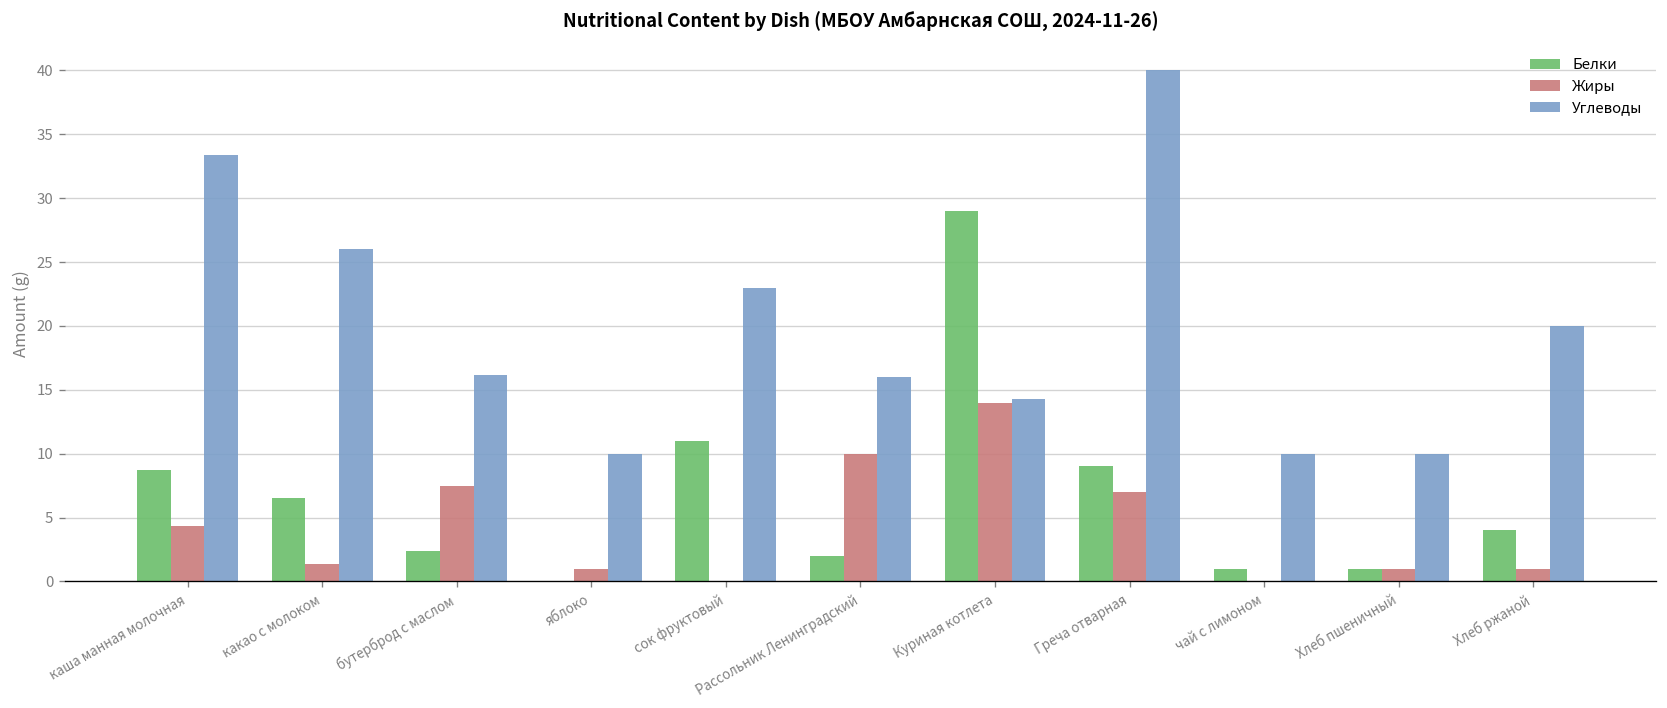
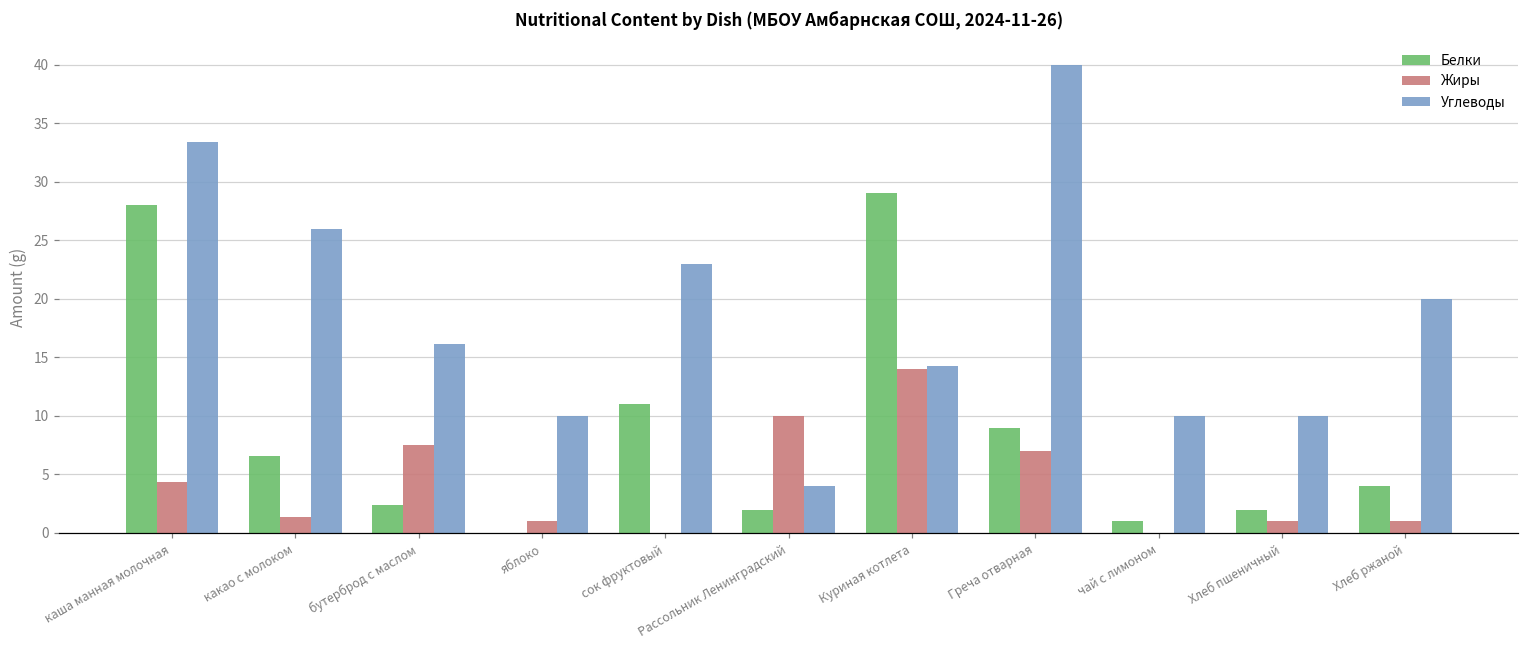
Белки, каша манная молочная: 8.7 -> 28.0
Углеводы, Рассольник Ленинградский: 16 -> 4
Белки, Хлеб пшеничный: 1 -> 2
